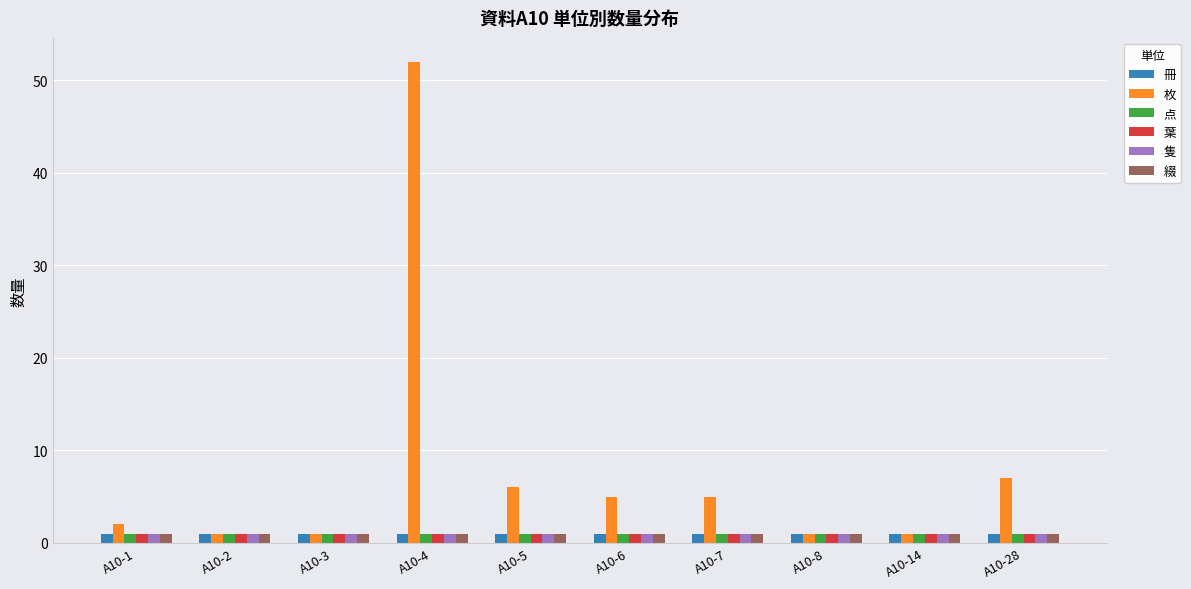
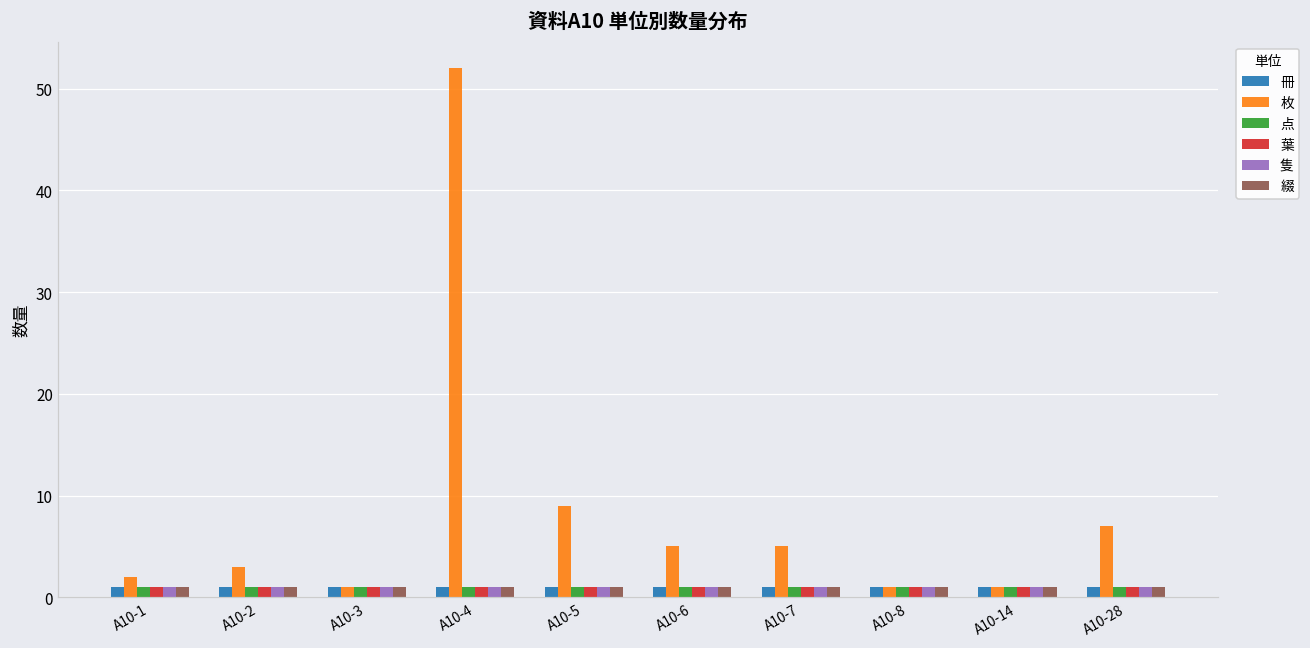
枚, A10-2: 1 -> 3
枚, A10-5: 6 -> 9
